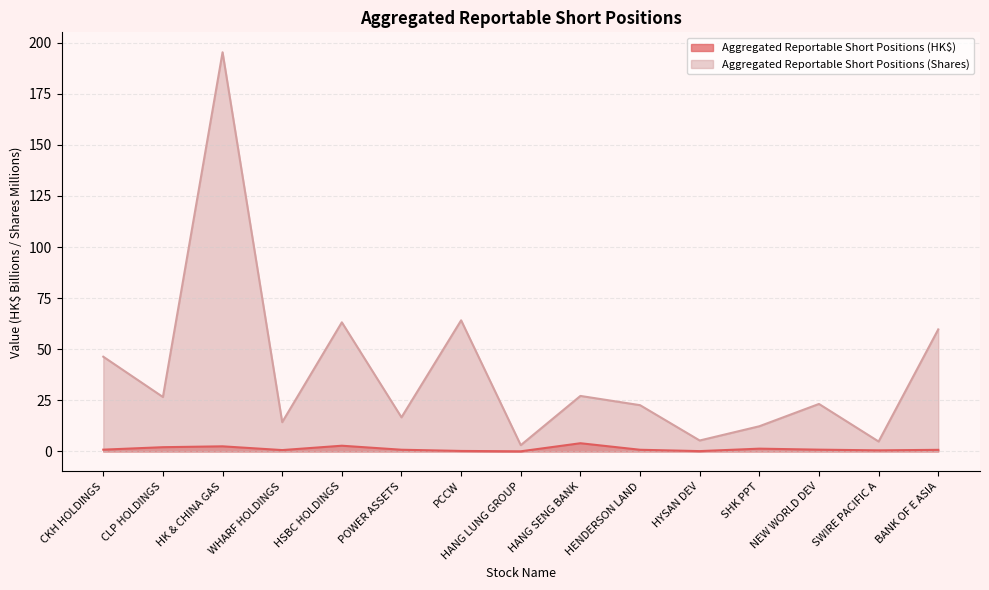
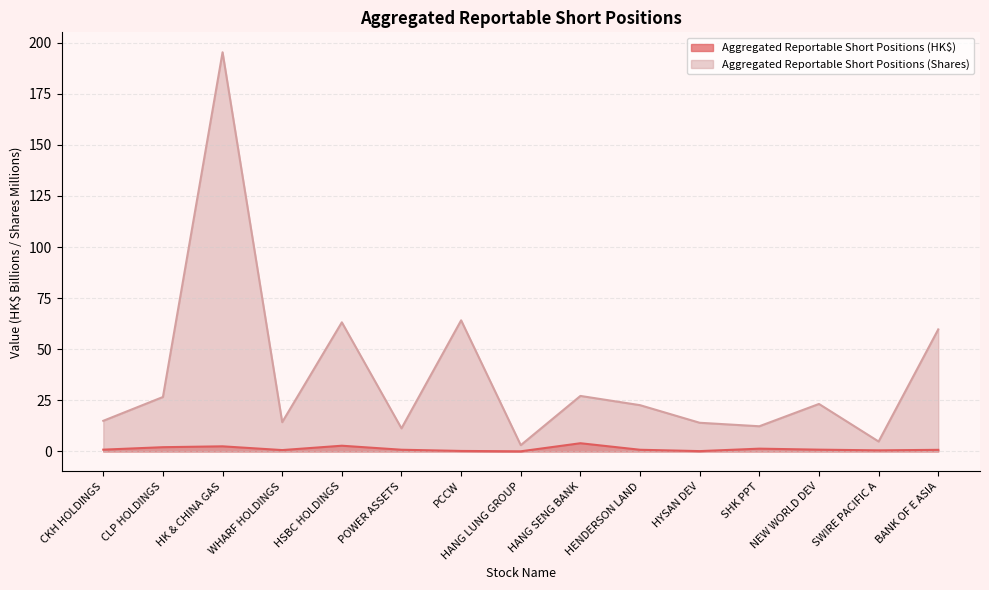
Aggregated Reportable Short Positions (Shares), CKH HOLDINGS: 46 -> 15
Aggregated Reportable Short Positions (Shares), POWER ASSETS: 17 -> 11
Aggregated Reportable Short Positions (Shares), HYSAN DEV: 5 -> 14
